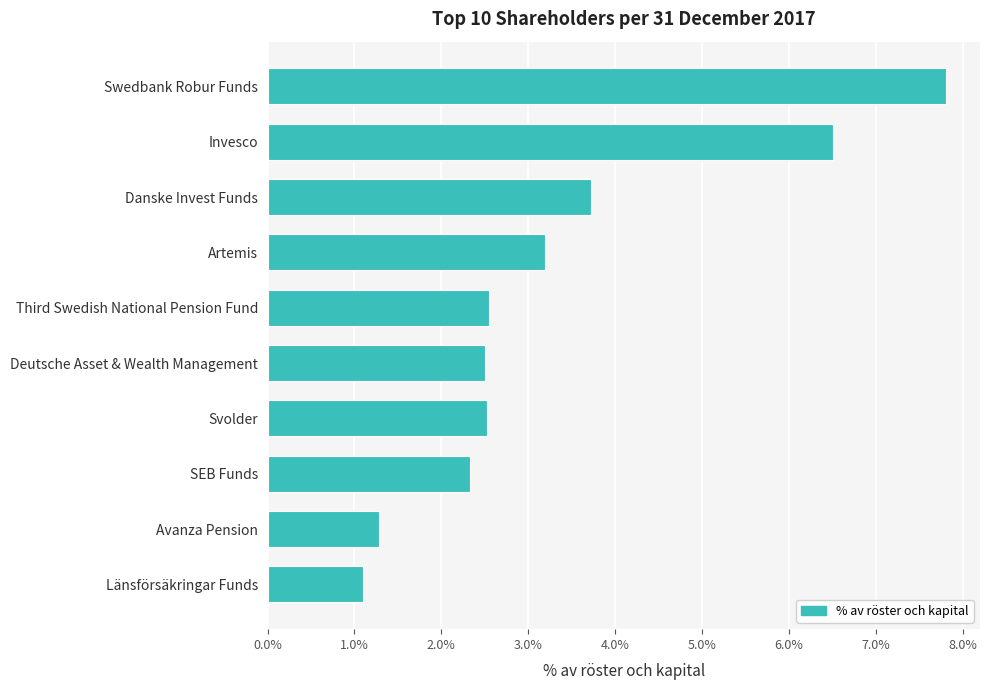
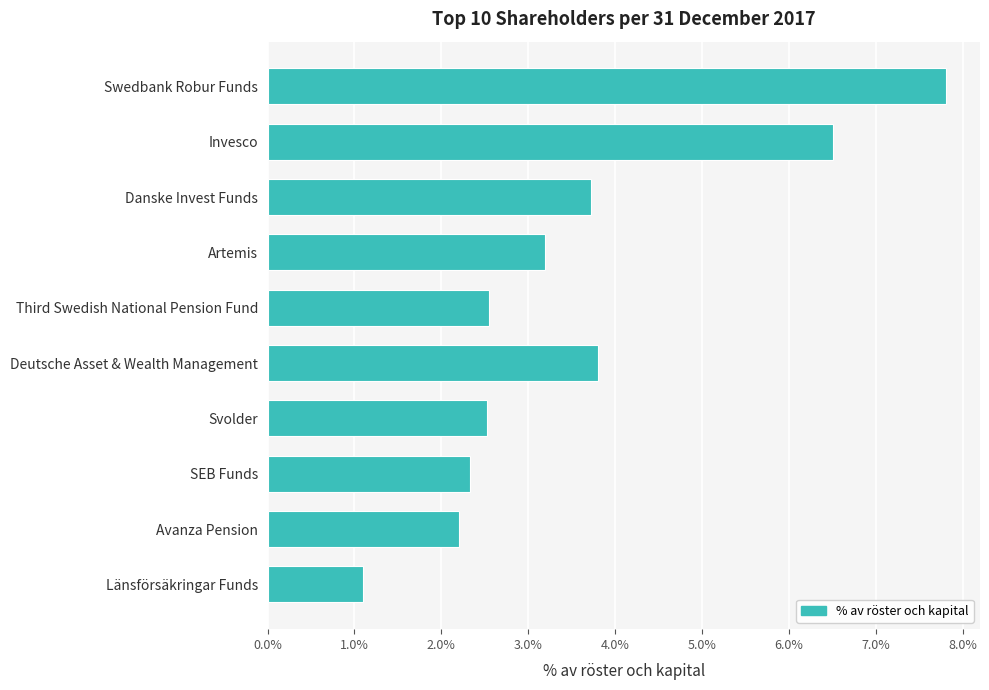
Deutsche Asset & Wealth Management: 2.5% -> 3.8%
Avanza Pension: 1.3% -> 2.2%
